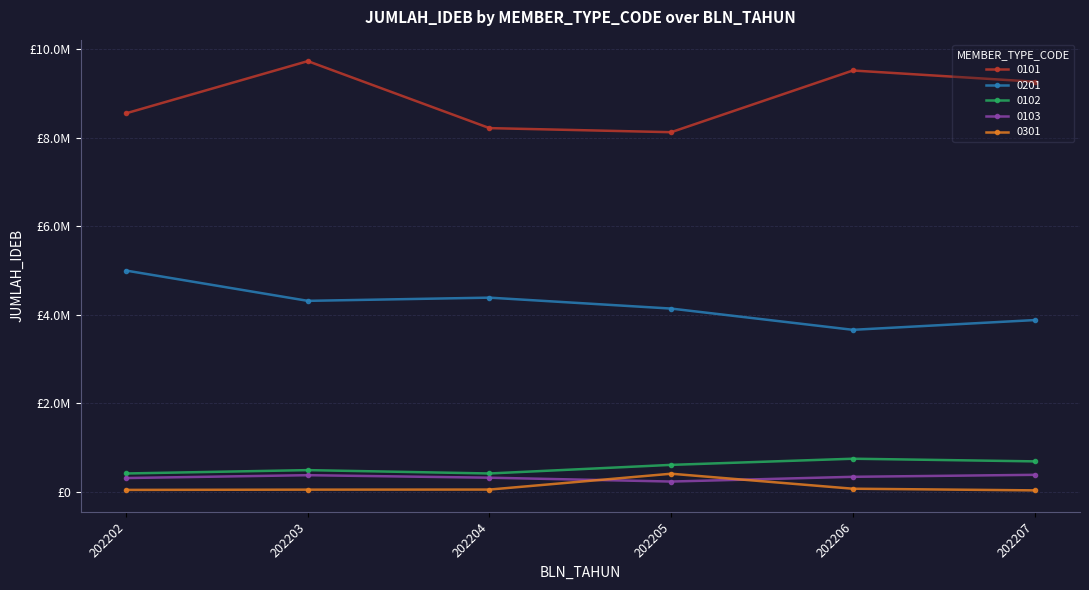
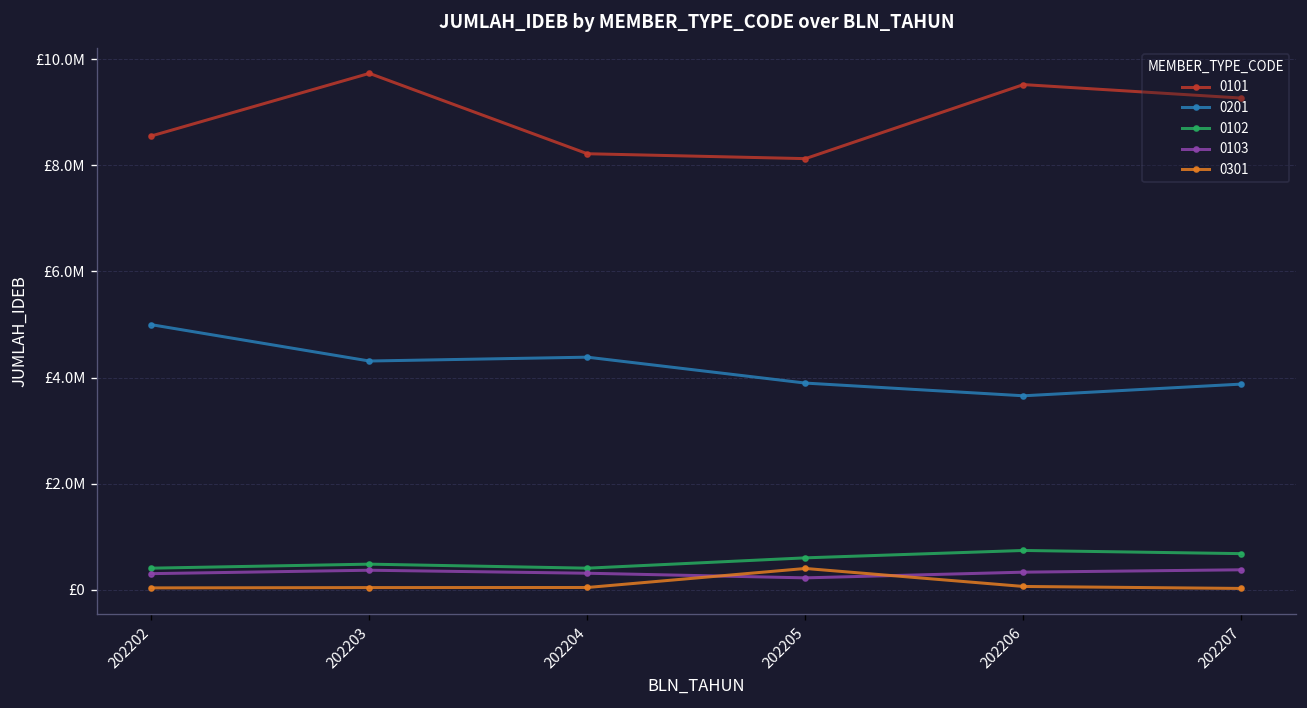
0201, 202205: £4100000 -> £3900000
